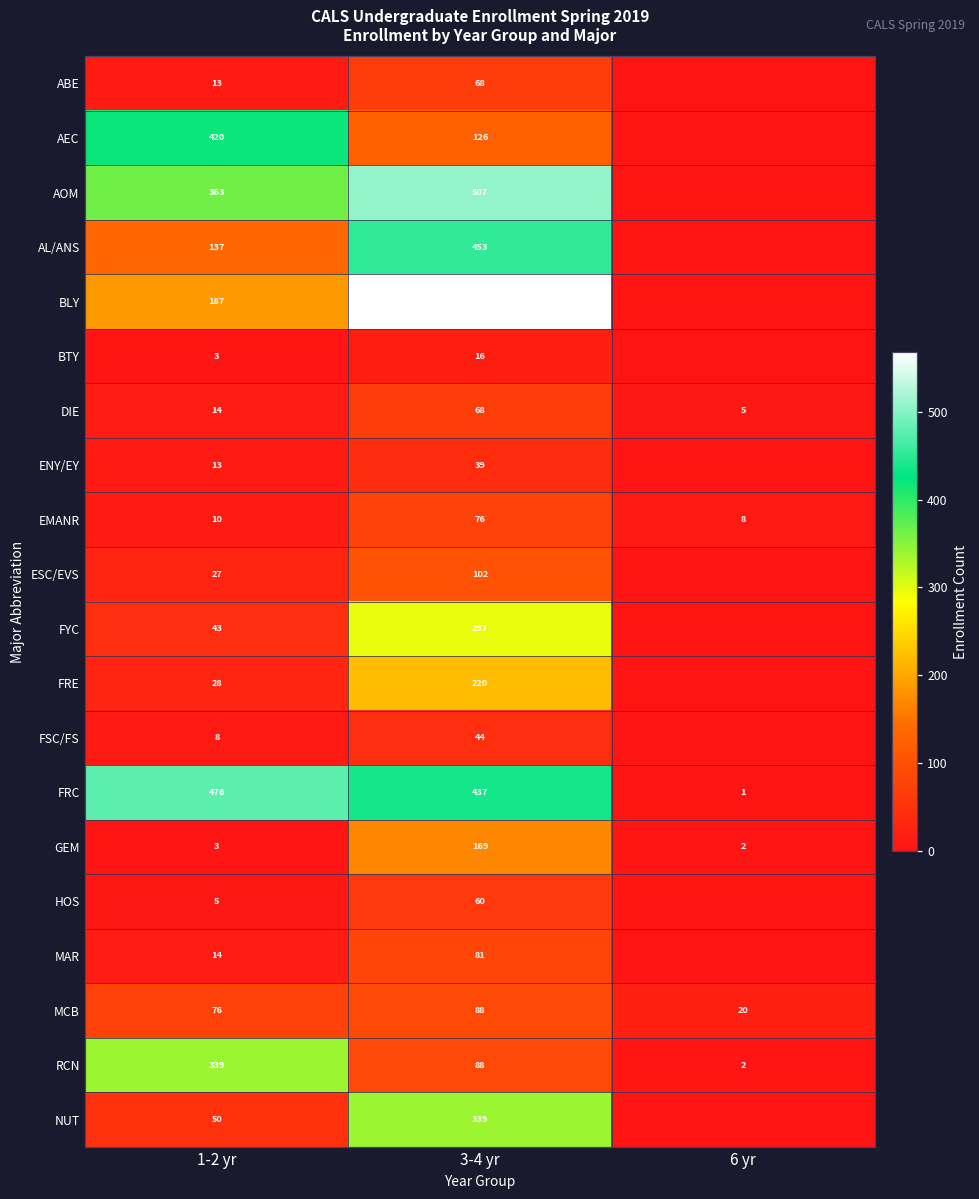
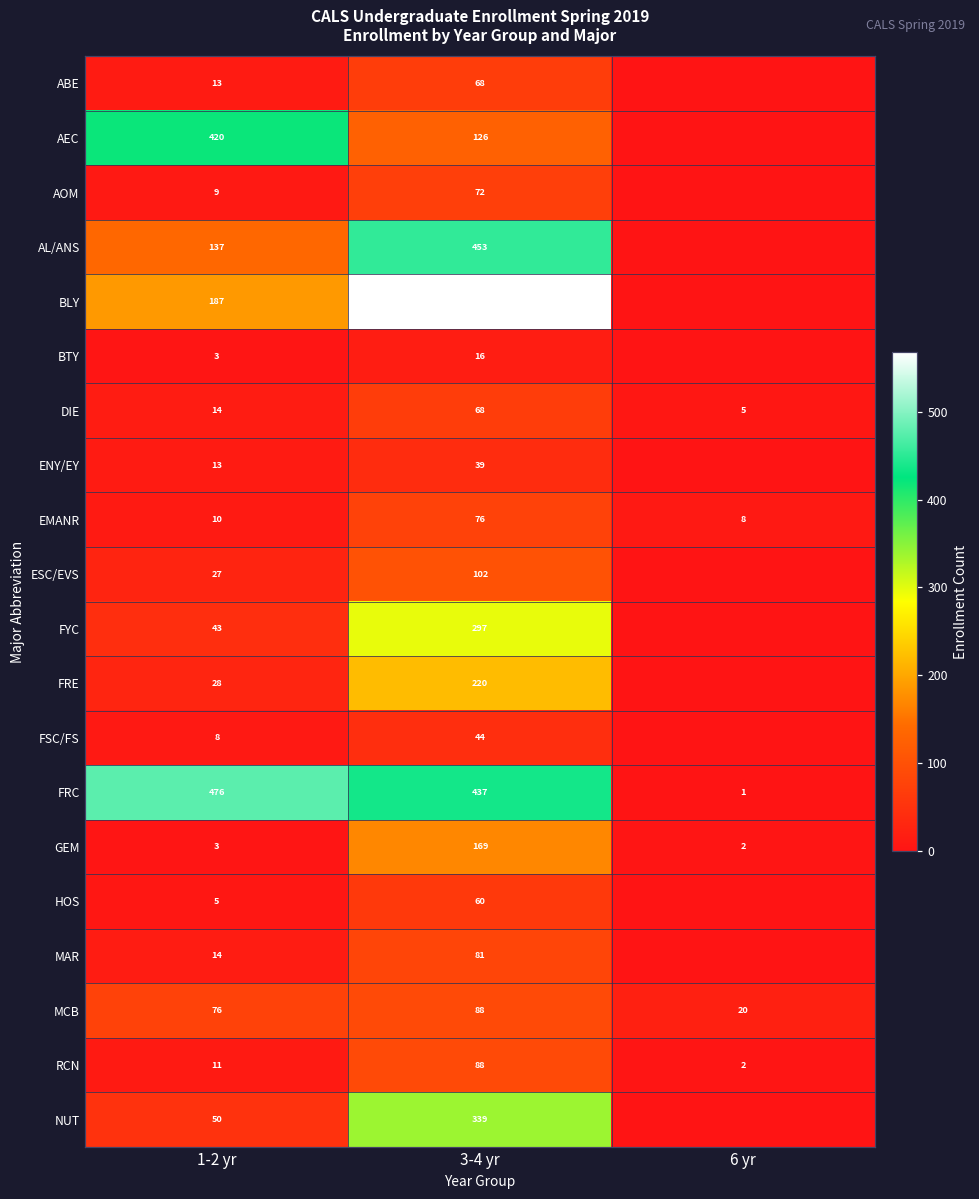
AOM, 1-2 yr: 363 -> 9
AOM, 3-4 yr: 507 -> 72
RCN, 1-2 yr: 339 -> 11
